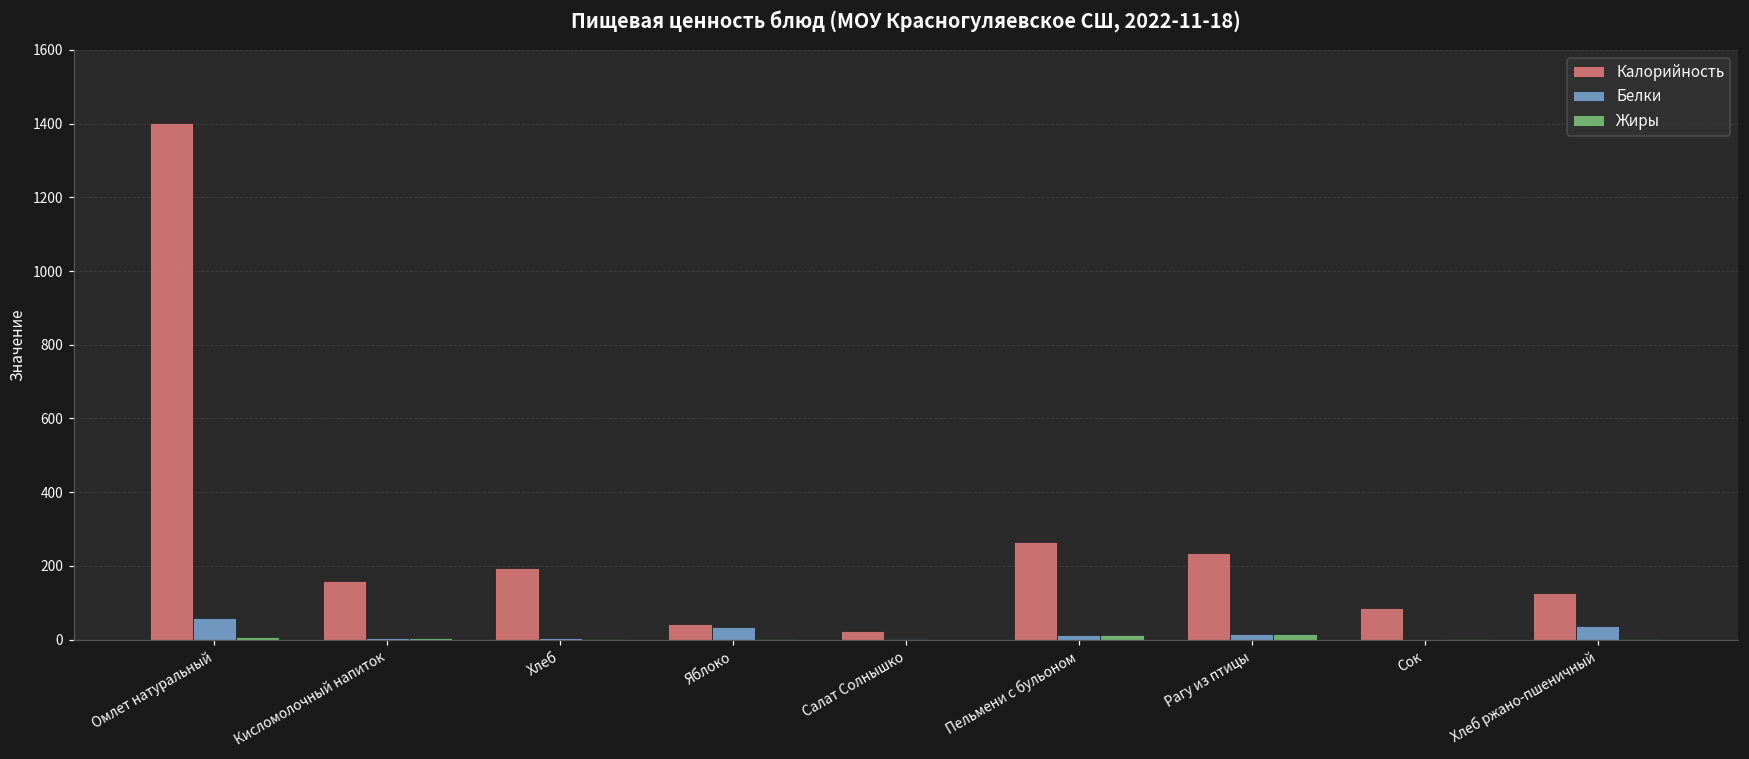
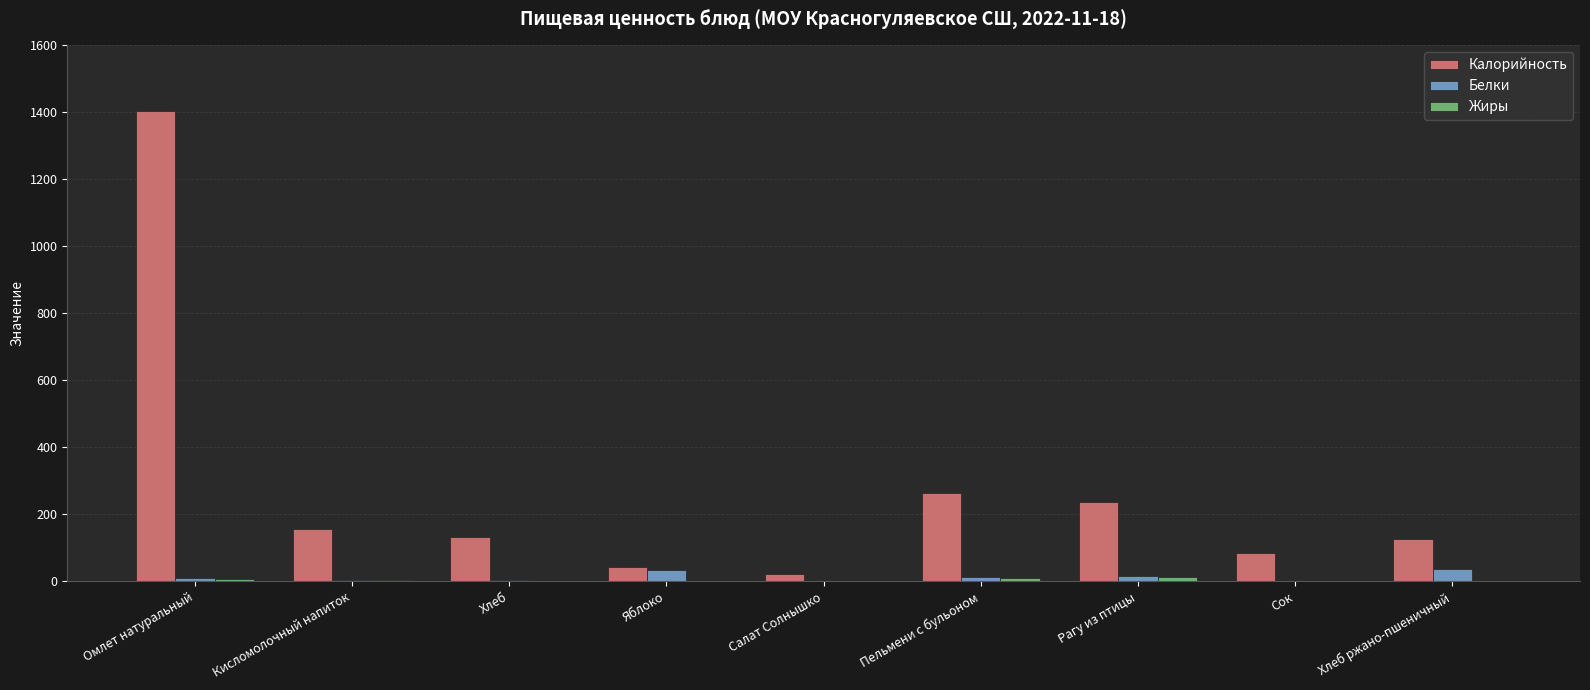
Белки, Омлет натуральный: 60 -> 10
Калорийность, Хлеб: 190 -> 130
